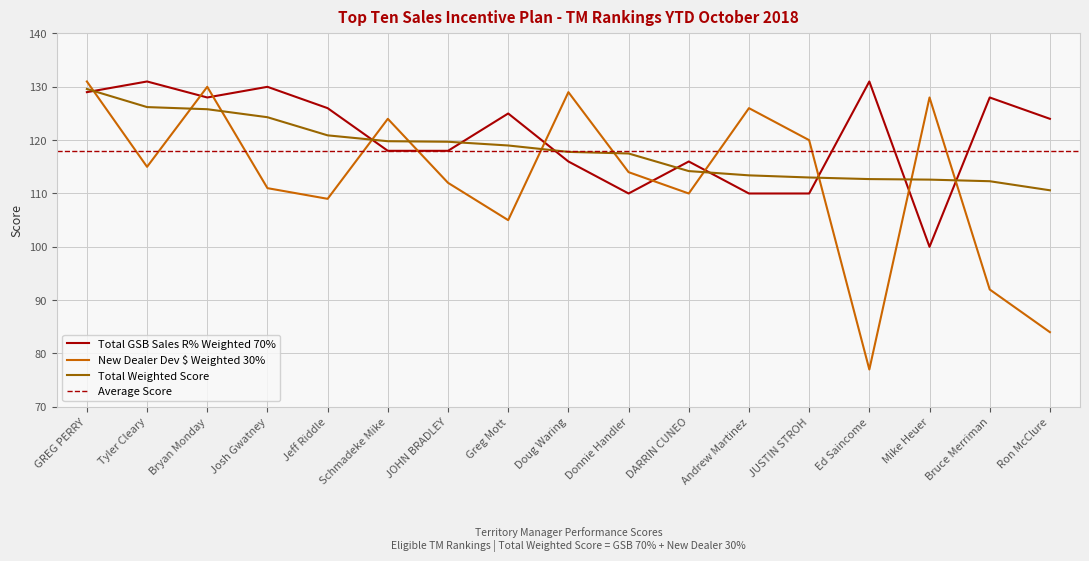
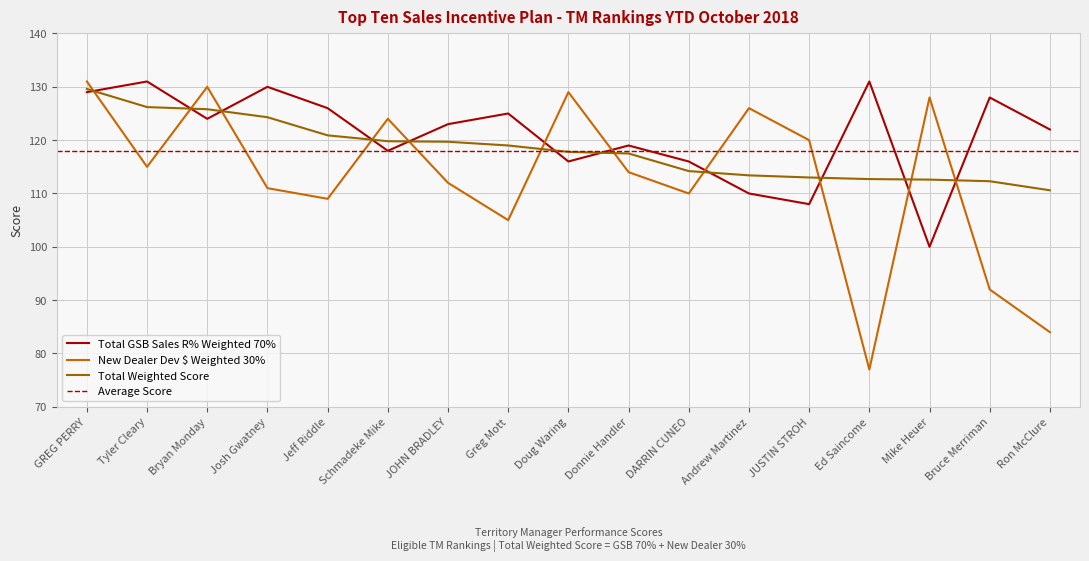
Total GSB Sales R% Weighted 70%, Bryan Monday: 128 -> 124
Total GSB Sales R% Weighted 70%, JOHN BRADLEY: 118 -> 123
Total GSB Sales R% Weighted 70%, Donnie Handler: 110 -> 119
Total GSB Sales R% Weighted 70%, JUSTIN STROH: 110 -> 108
Total GSB Sales R% Weighted 70%, Ron McClure: 124 -> 122
